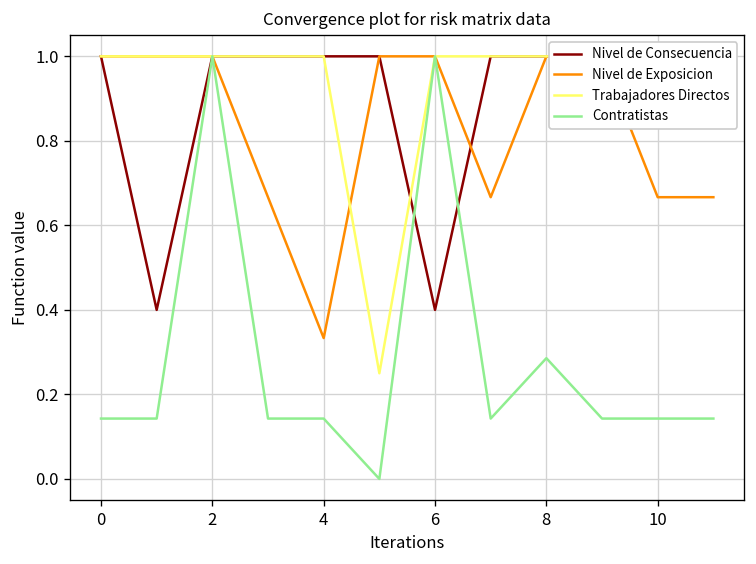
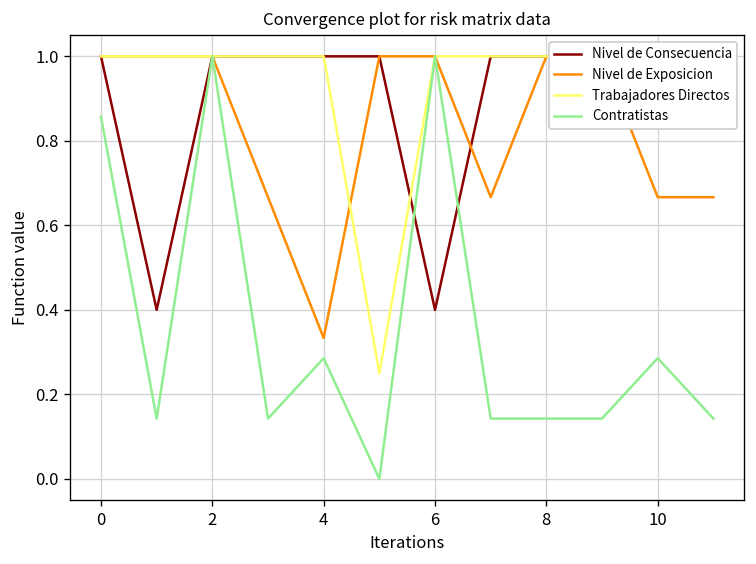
Contratistas, 0: 0.14 -> 0.86
Contratistas, 4: 0.14 -> 0.29
Contratistas, 8: 0.29 -> 0.14
Contratistas, 10: 0.14 -> 0.29
